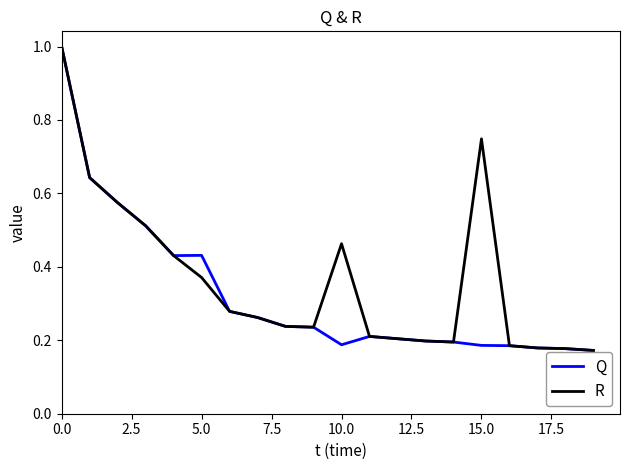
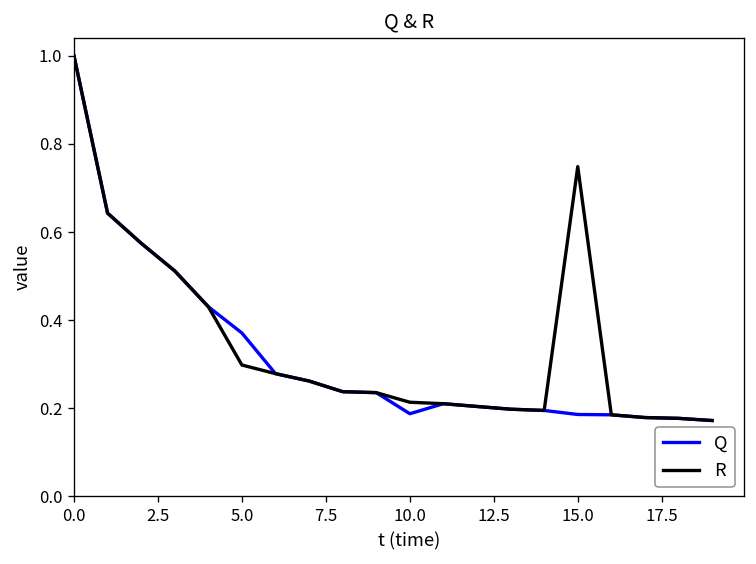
Q, 5.0: 0.43 -> 0.37
R, 5.0: 0.37 -> 0.30
R, 10.0: 0.46 -> 0.21
